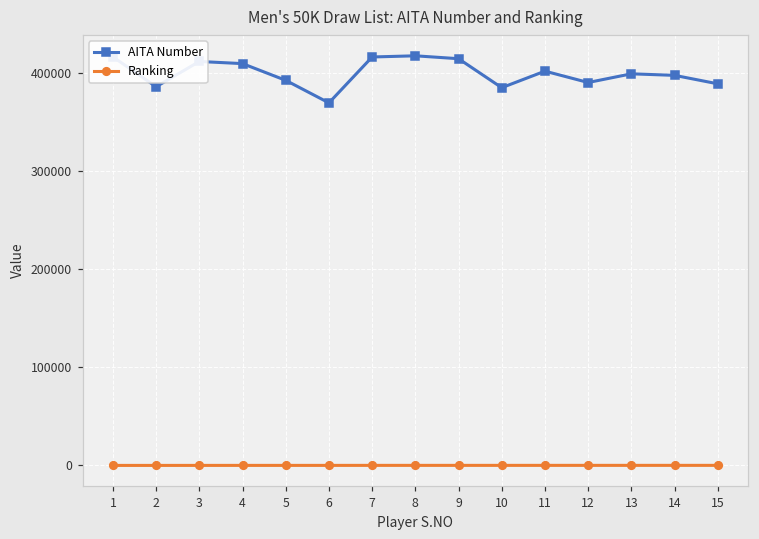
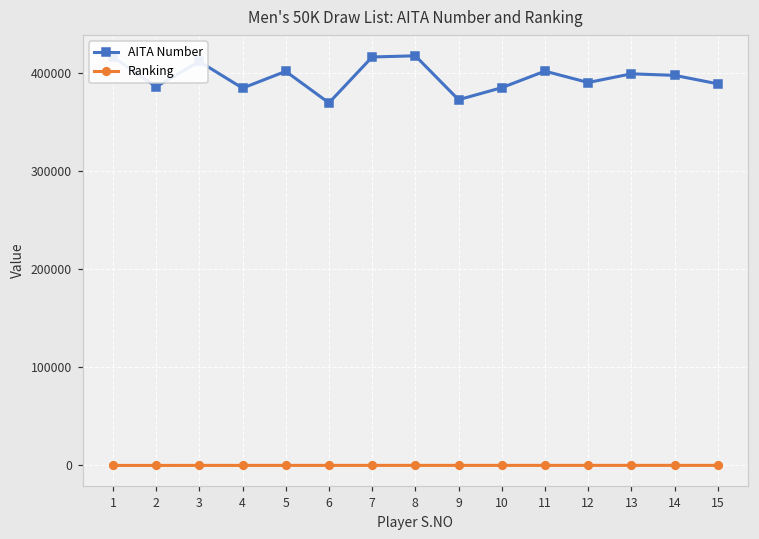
AITA Number, 4: 410000 -> 380000
AITA Number, 5: 390000 -> 400000
AITA Number, 9: 410000 -> 370000
